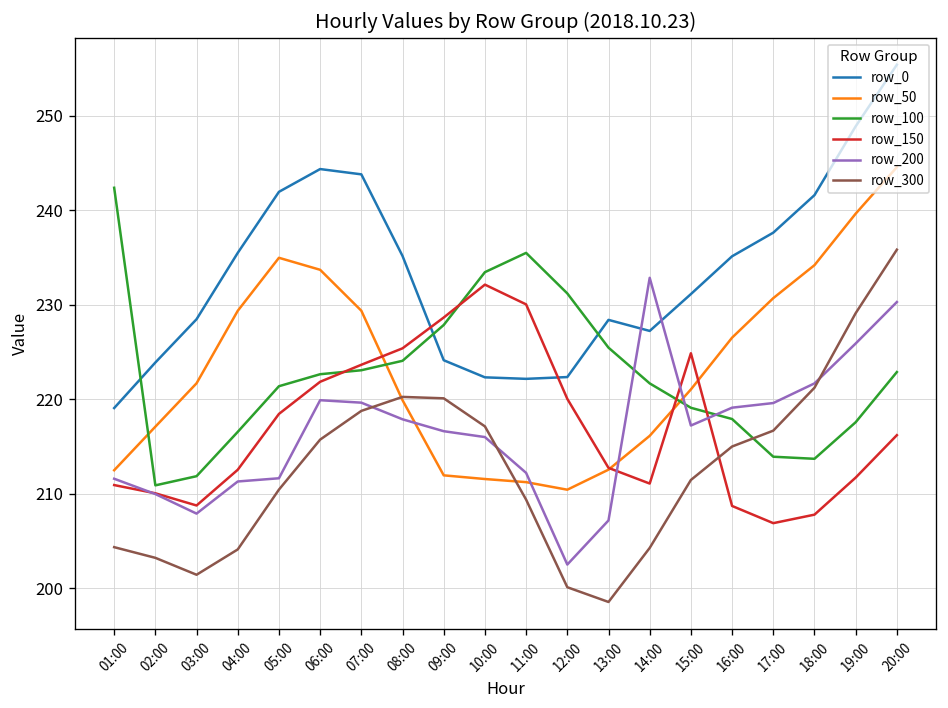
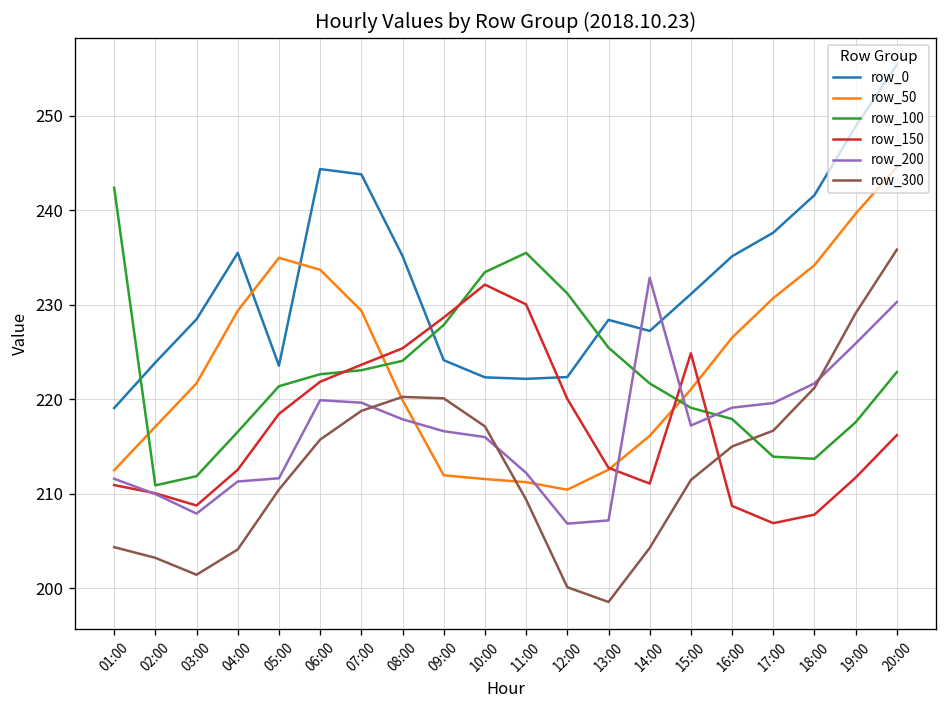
row_0, 05:00: 242 -> 224
row_200, 12:00: 202 -> 207
